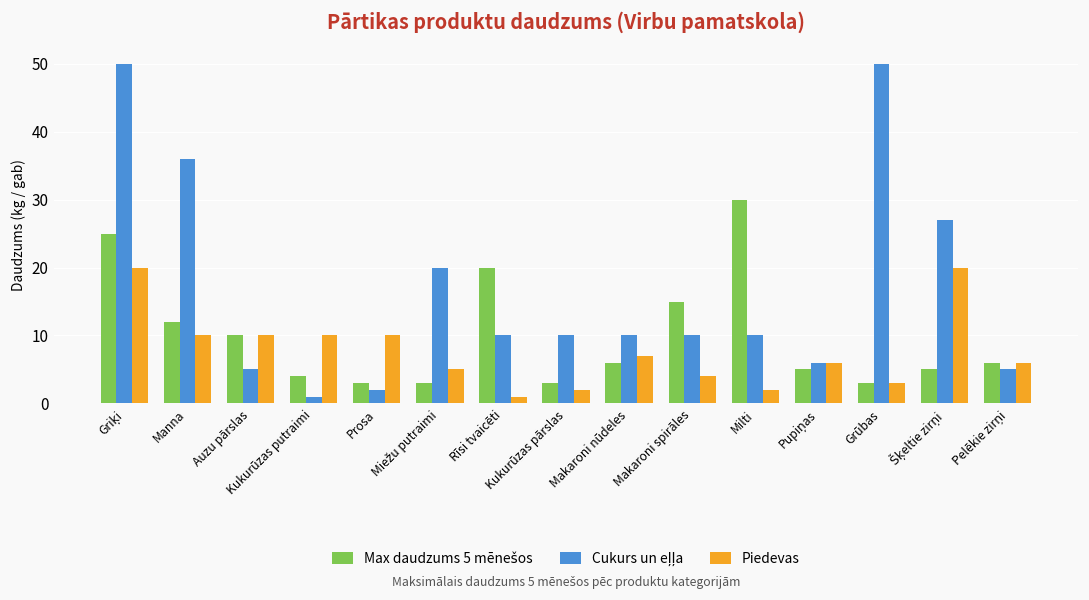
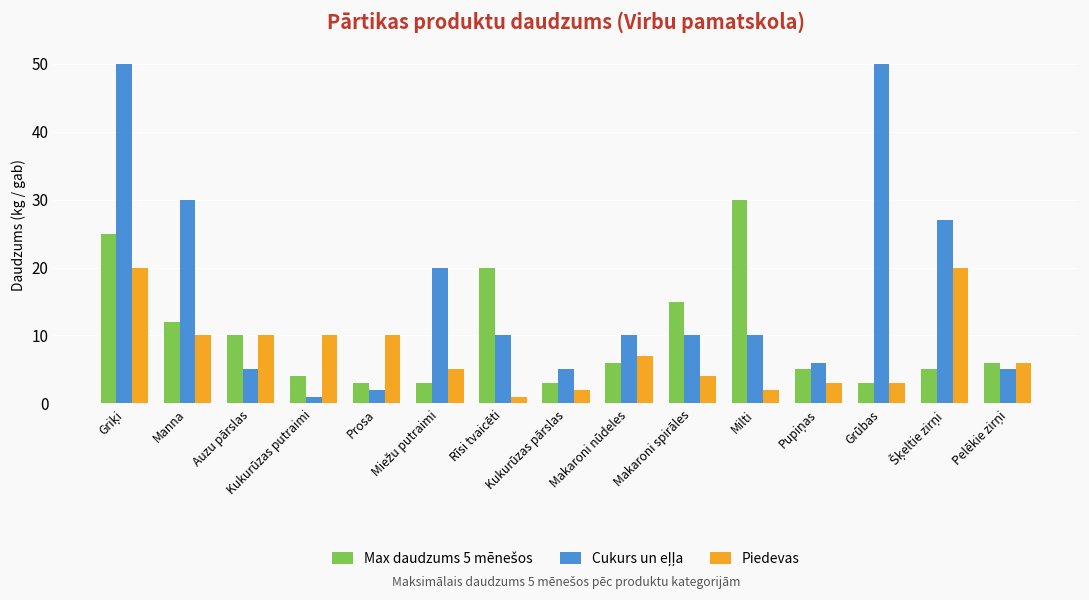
Cukurs un eļļa, Manna: 36 -> 30
Cukurs un eļļa, Kukurūzas pārslas: 10 -> 5
Piedevas, Pupiņas: 6 -> 3
